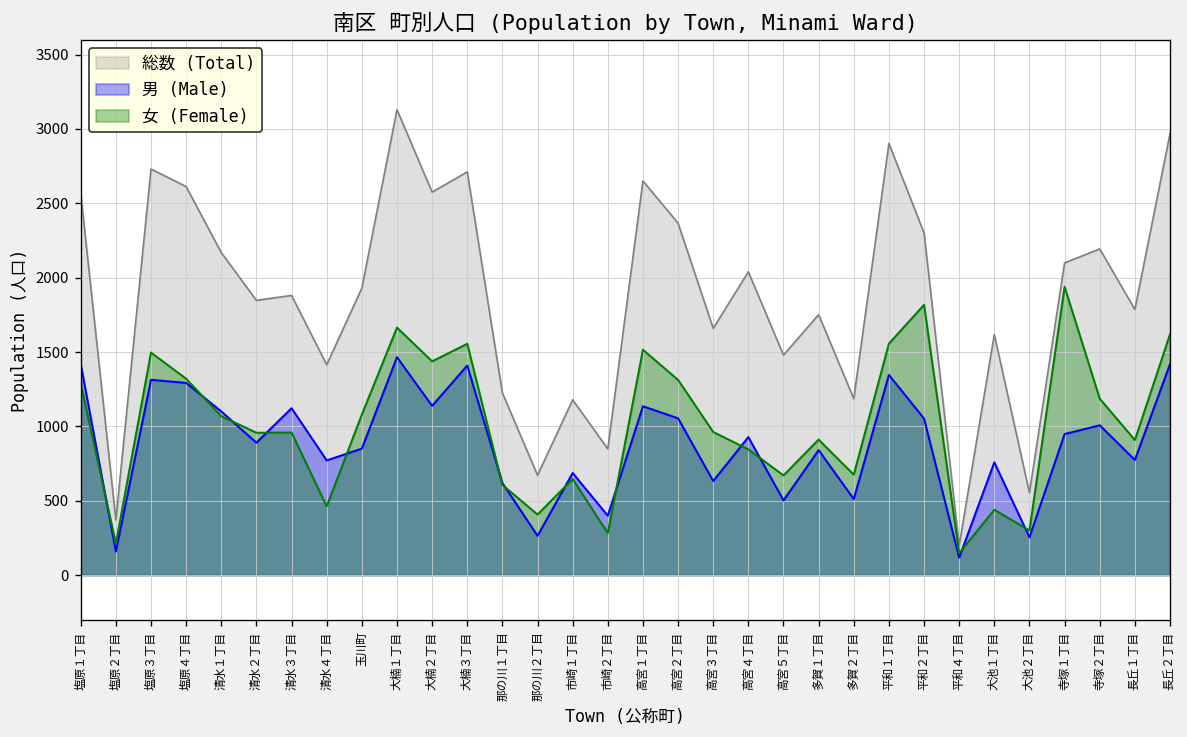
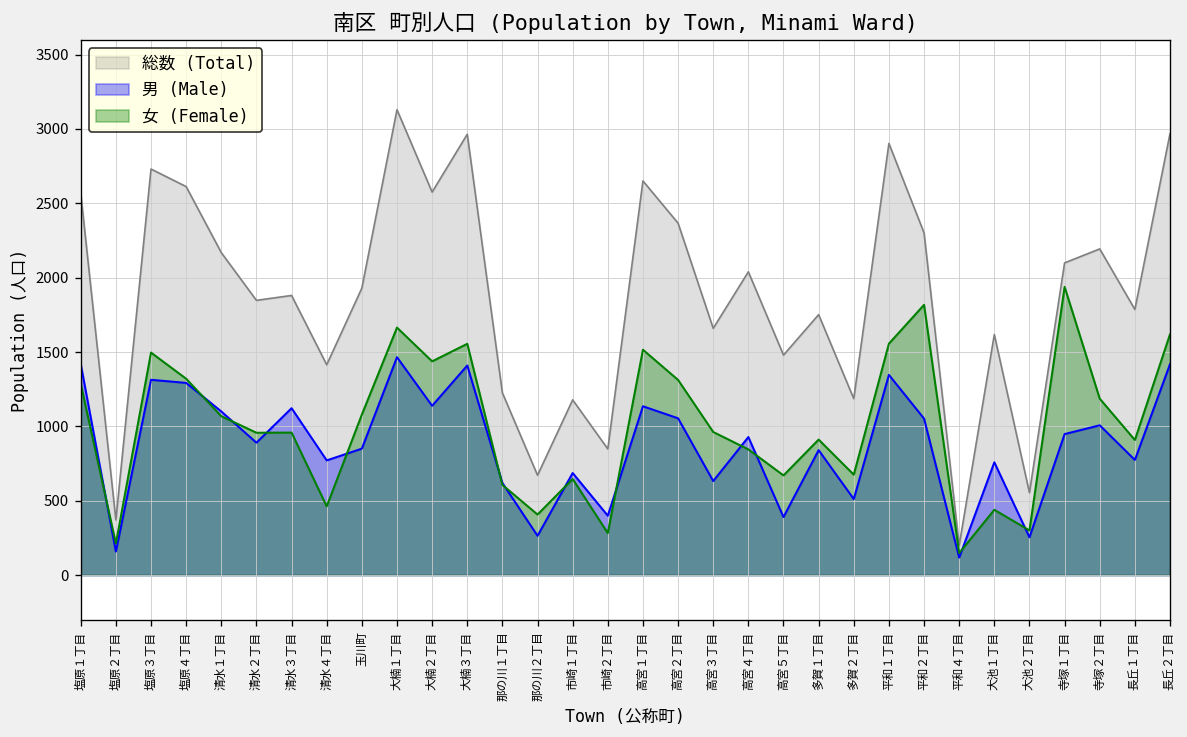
総数 (Total), 大楠３丁目: 2710 -> 2960
男 (Male), 高宮５丁目: 500 -> 390
